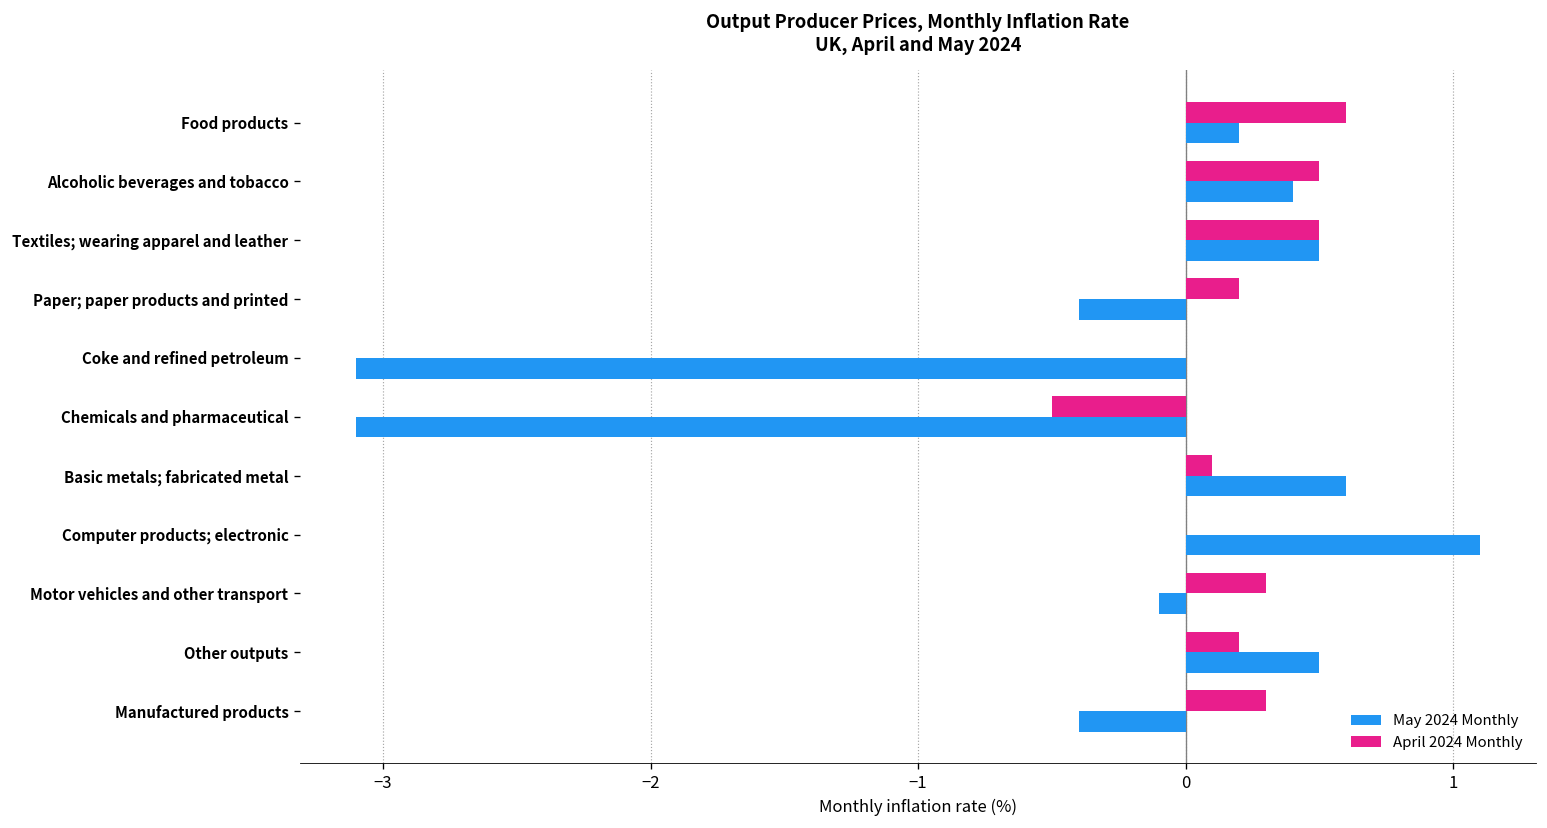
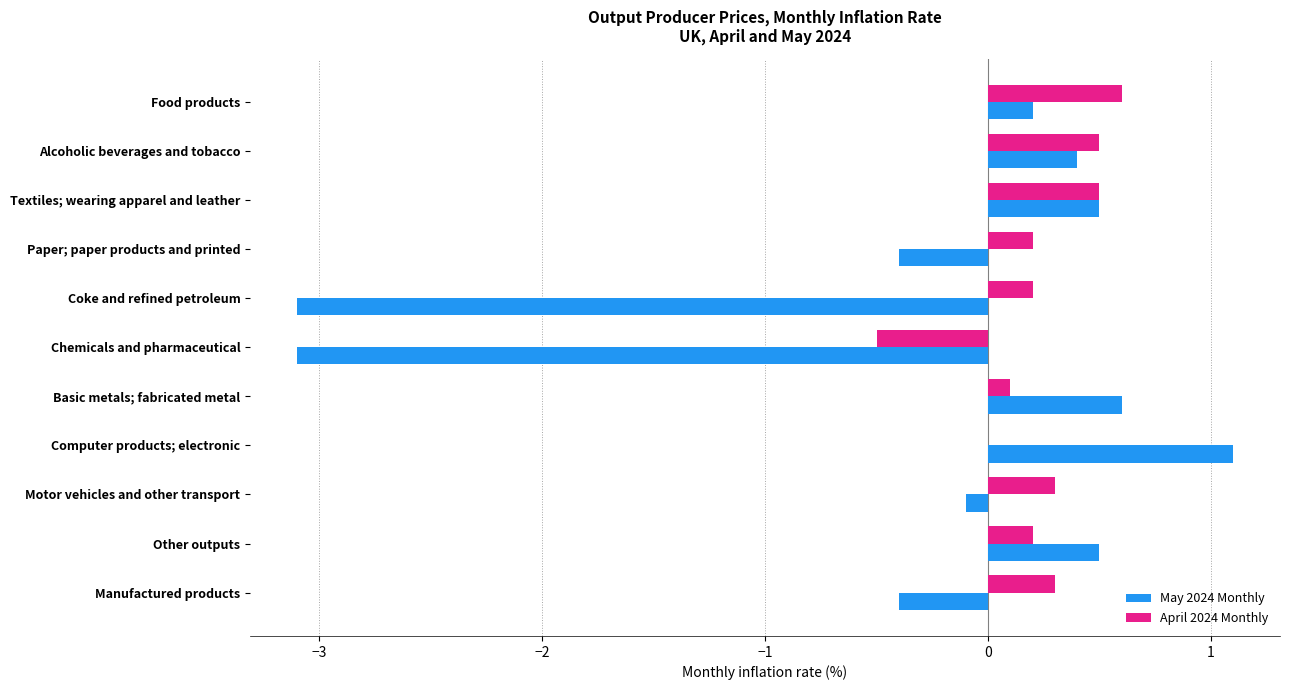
April 2024 Monthly, Coke and refined petroleum: 0.0 -> 0.2
